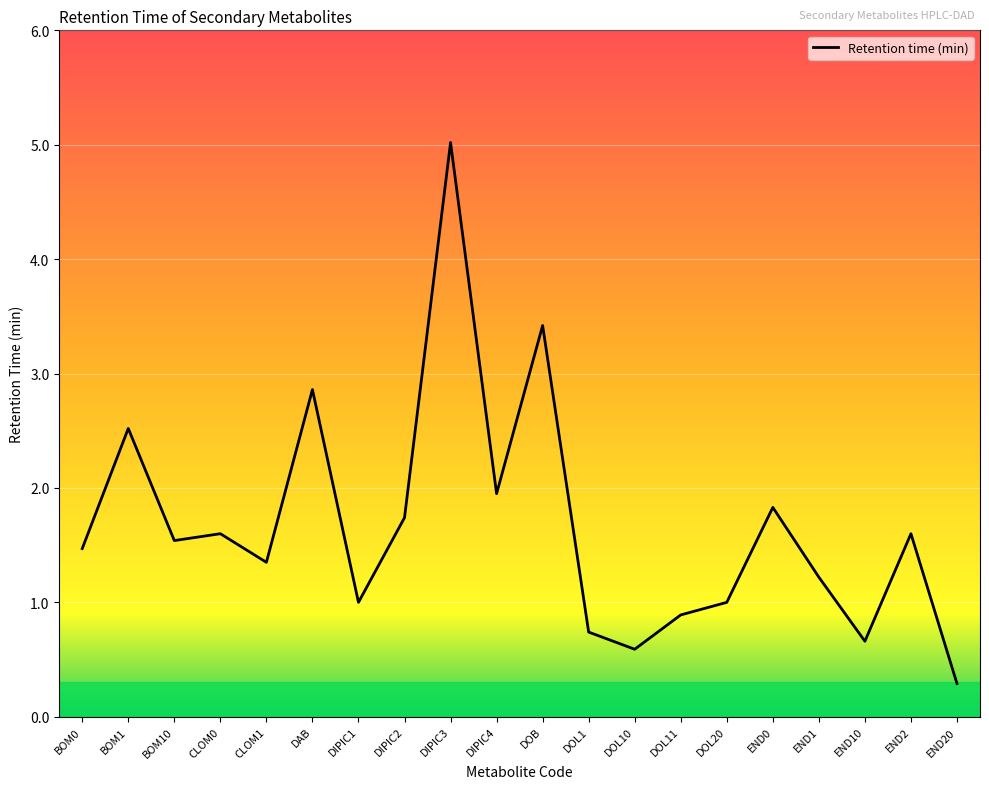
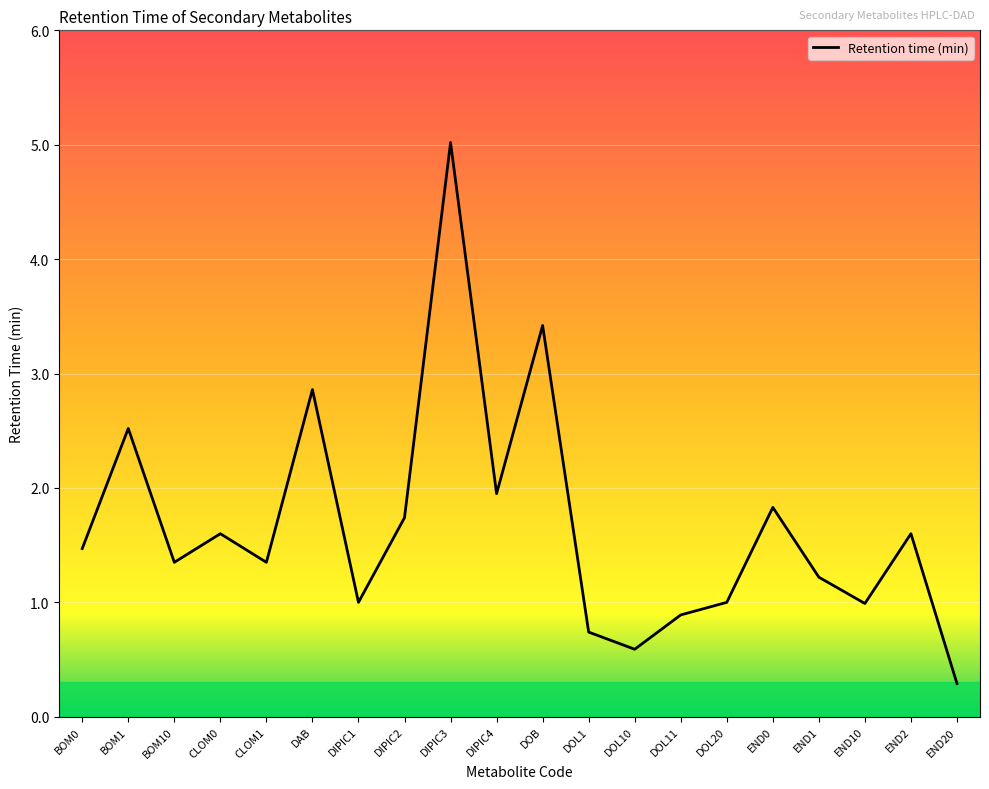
BOM10: 1.54 -> 1.35
END10: 0.66 -> 0.99
